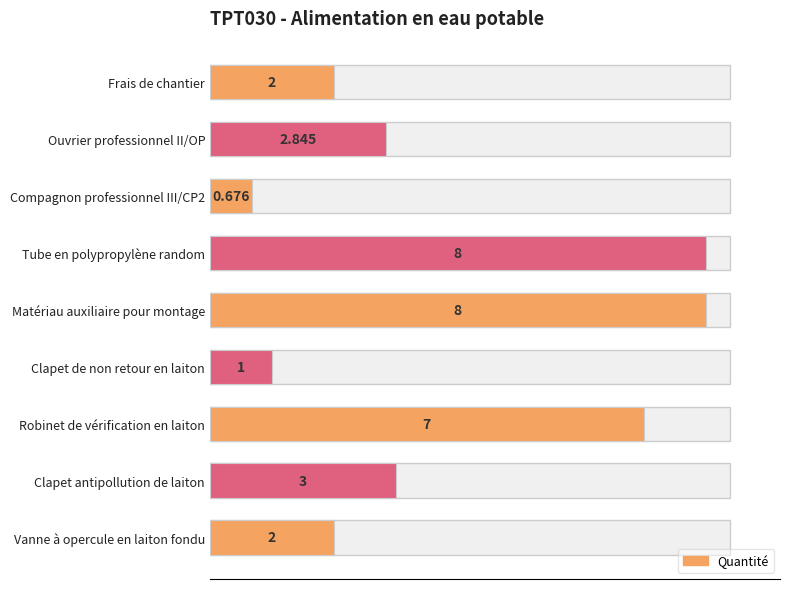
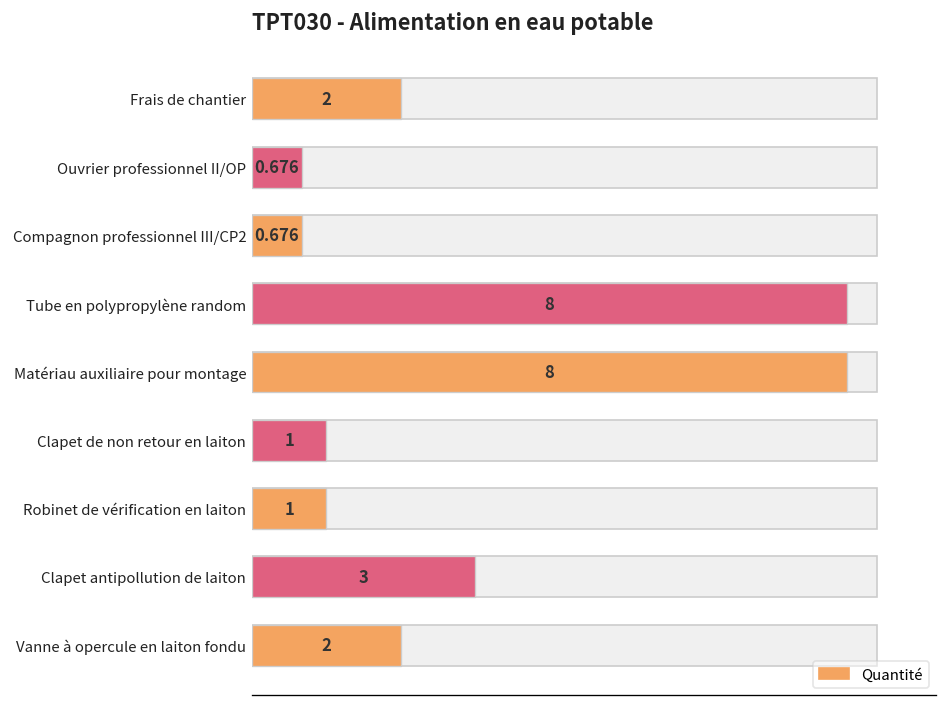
Quantité, Ouvrier professionnel II/OP: 2.845 -> 0.676
Quantité, Robinet de vérification en laiton: 7 -> 1
